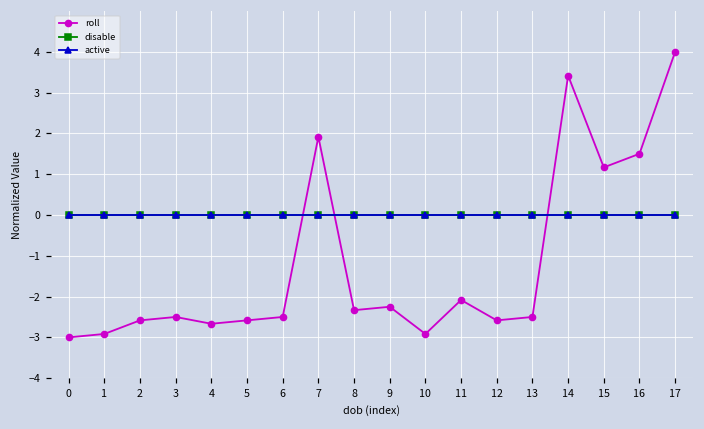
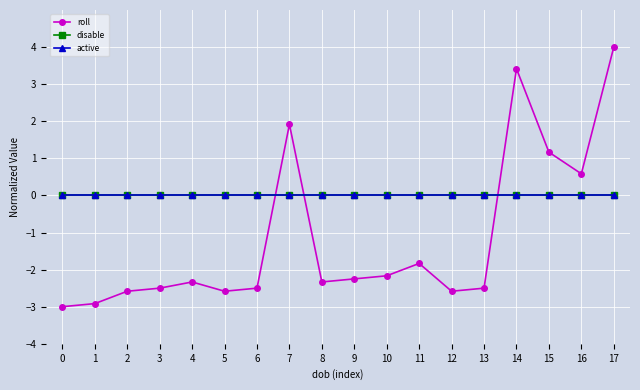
roll, 4: -2.7 -> -2.3
roll, 10: -2.9 -> -2.2
roll, 11: -2.1 -> -1.8
roll, 16: 1.5 -> 0.6
